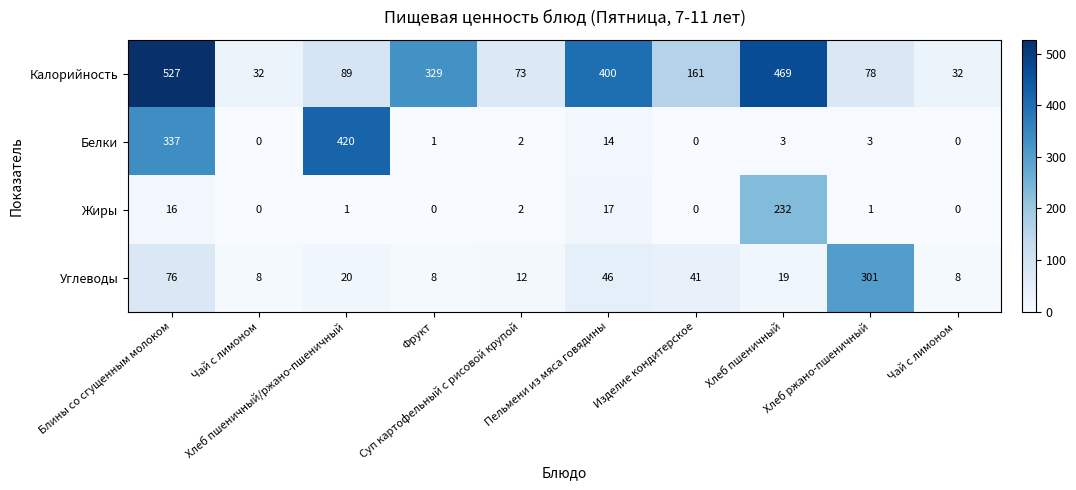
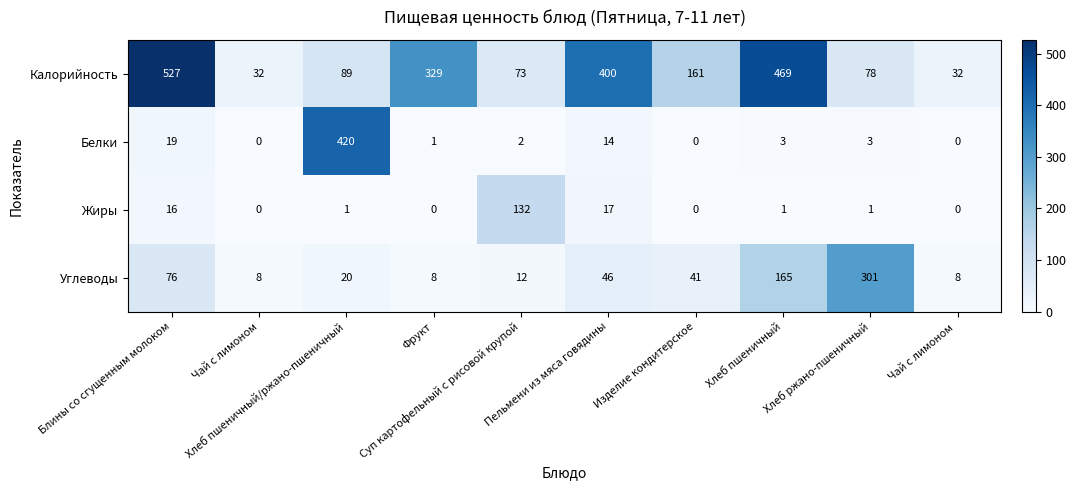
Белки, Блины со сгущенным молоком: 337 -> 19
Жиры, Суп картофельный с рисовой крупой: 2 -> 132
Жиры, Хлеб пшеничный: 232 -> 1
Углеводы, Хлеб пшеничный: 19 -> 165
